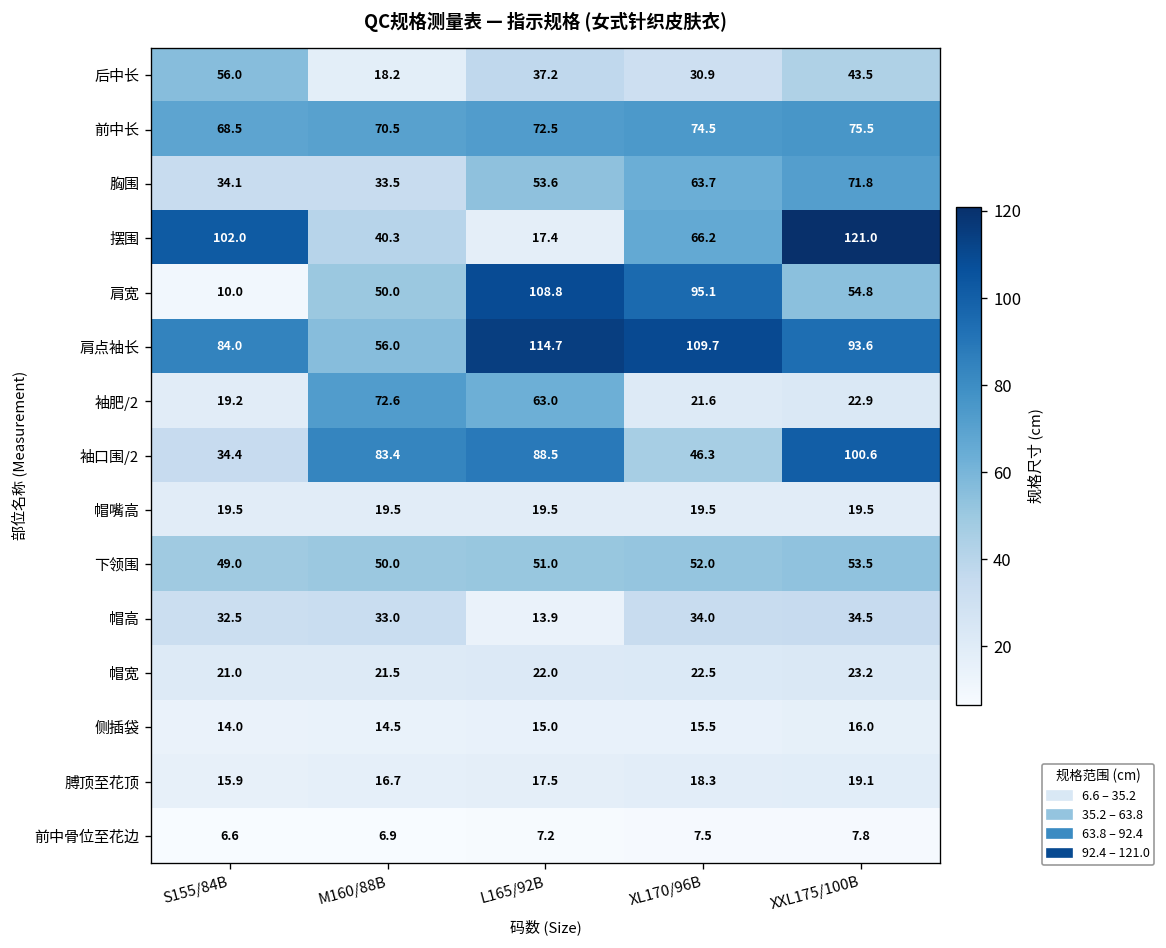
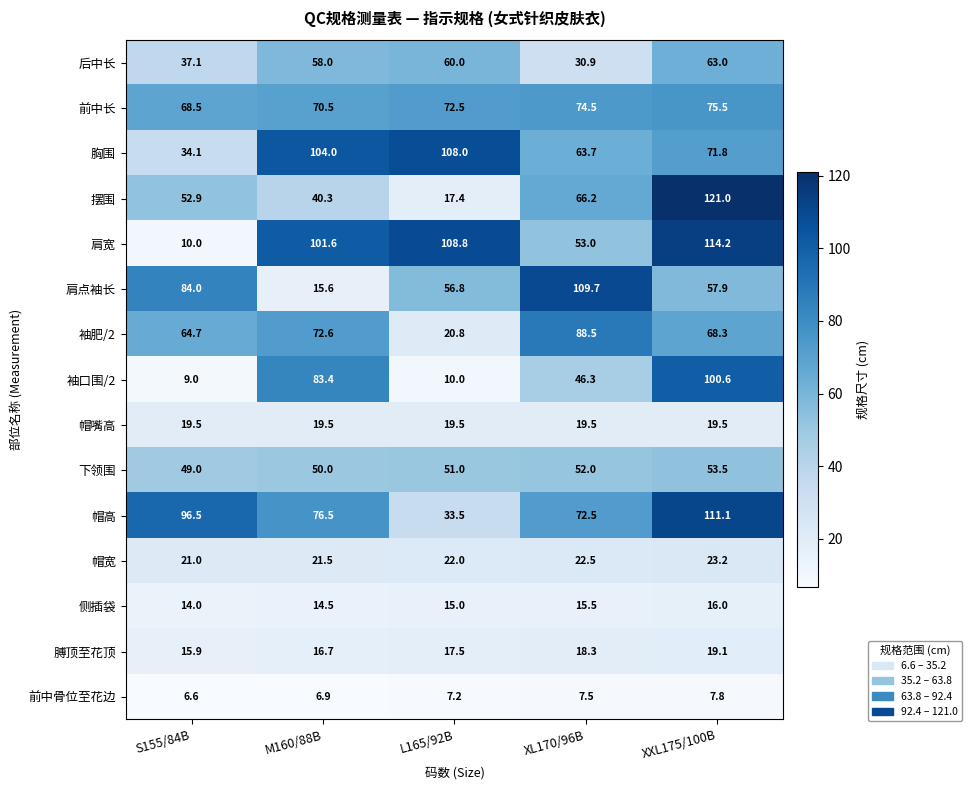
后中长, S155/84B: 56.0 -> 37.1
后中长, M160/88B: 18.2 -> 58.0
后中长, L165/92B: 37.2 -> 60.0
后中长, XXL175/100B: 43.5 -> 63.0
胸围, M160/88B: 33.5 -> 104.0
胸围, L165/92B: 53.6 -> 108.0
摆围, S155/84B: 102.0 -> 52.9
肩宽, M160/88B: 50.0 -> 101.6
肩宽, XL170/96B: 95.1 -> 53.0
肩宽, XXL175/100B: 54.8 -> 114.2
肩点袖长, M160/88B: 56.0 -> 15.6
肩点袖长, L165/92B: 114.7 -> 56.8
肩点袖长, XXL175/100B: 93.6 -> 57.9
袖肥/2, S155/84B: 19.2 -> 64.7
袖肥/2, L165/92B: 63.0 -> 20.8
袖肥/2, XL170/96B: 21.6 -> 88.5
袖肥/2, XXL175/100B: 22.9 -> 68.3
袖口围/2, S155/84B: 34.4 -> 9.0
袖口围/2, L165/92B: 88.5 -> 10.0
帽高, S155/84B: 32.5 -> 96.5
帽高, M160/88B: 33.0 -> 76.5
帽高, L165/92B: 13.9 -> 33.5
帽高, XL170/96B: 34.0 -> 72.5
帽高, XXL175/100B: 34.5 -> 111.1
